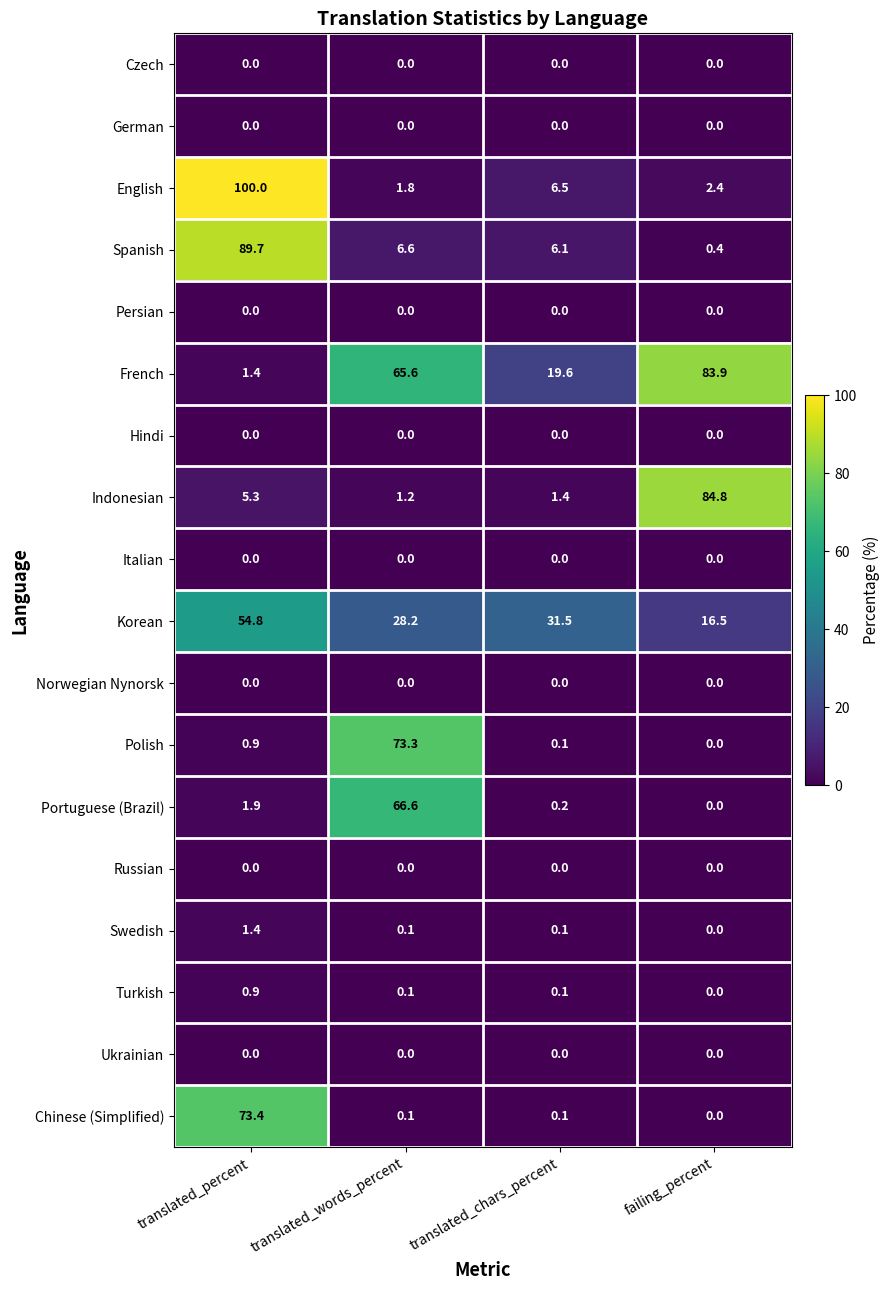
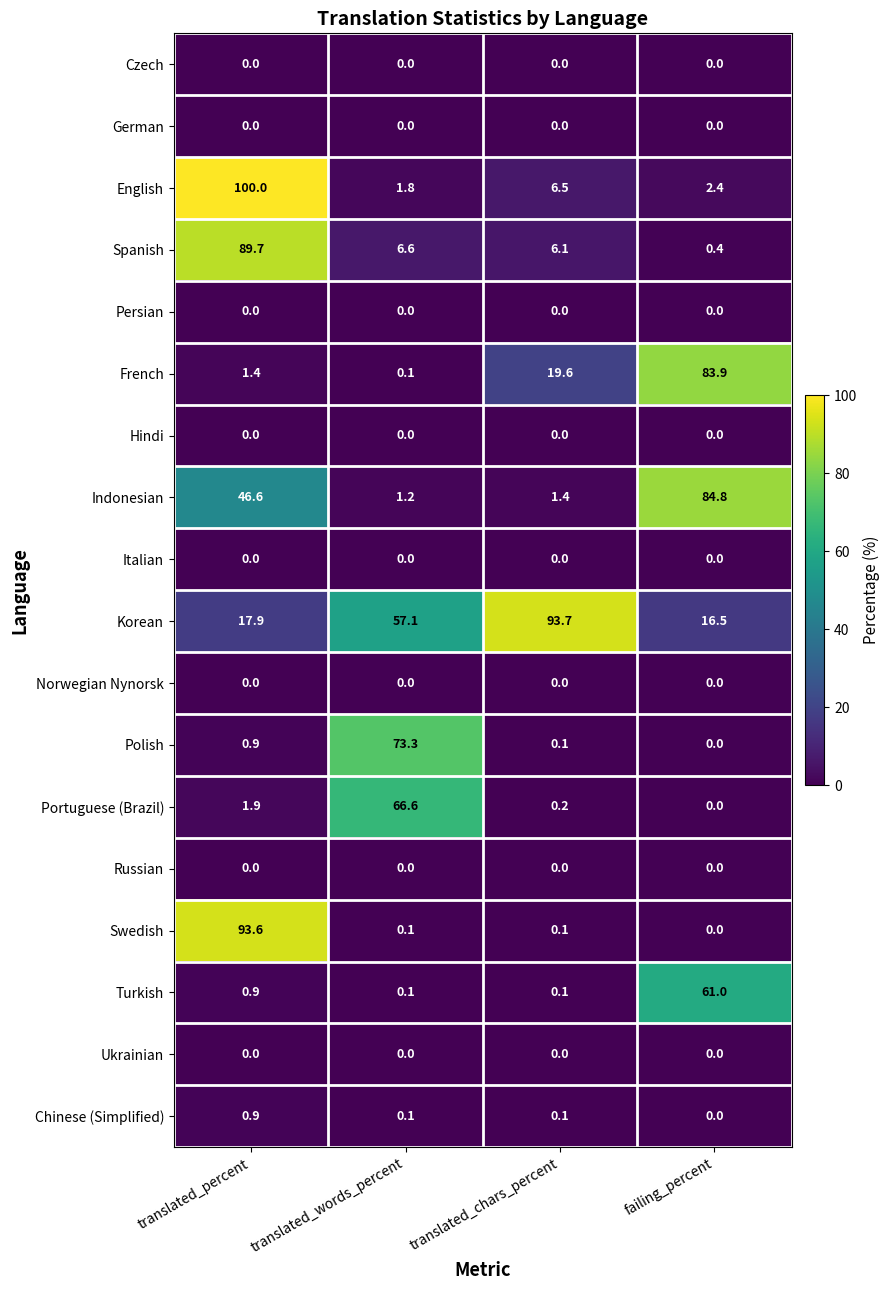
French, translated_words_percent: 65.6 -> 0.1
Indonesian, translated_percent: 5.3 -> 46.6
Korean, translated_percent: 54.8 -> 17.9
Korean, translated_words_percent: 28.2 -> 57.1
Korean, translated_chars_percent: 31.5 -> 93.7
Swedish, translated_percent: 1.4 -> 93.6
Turkish, failing_percent: 0.0 -> 61.0
Chinese (Simplified), translated_percent: 73.4 -> 0.9
